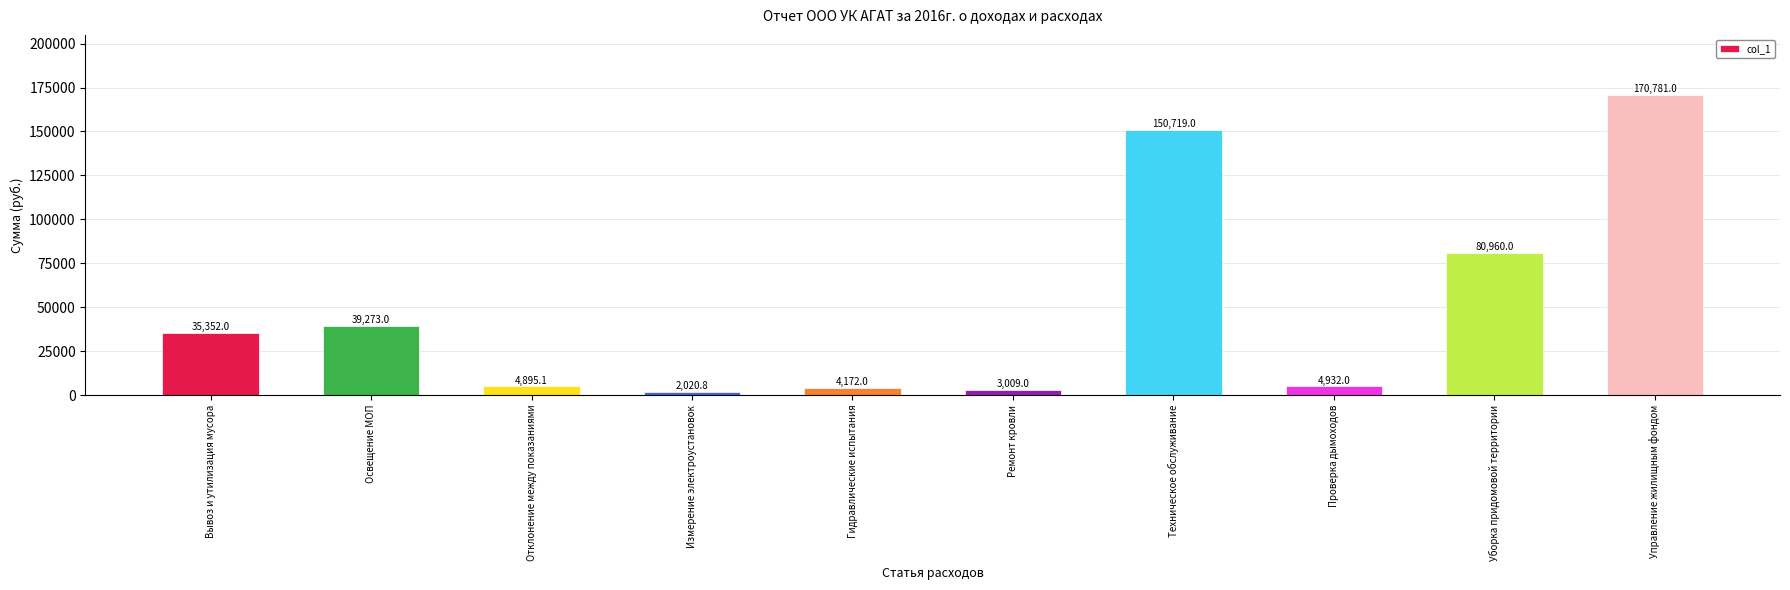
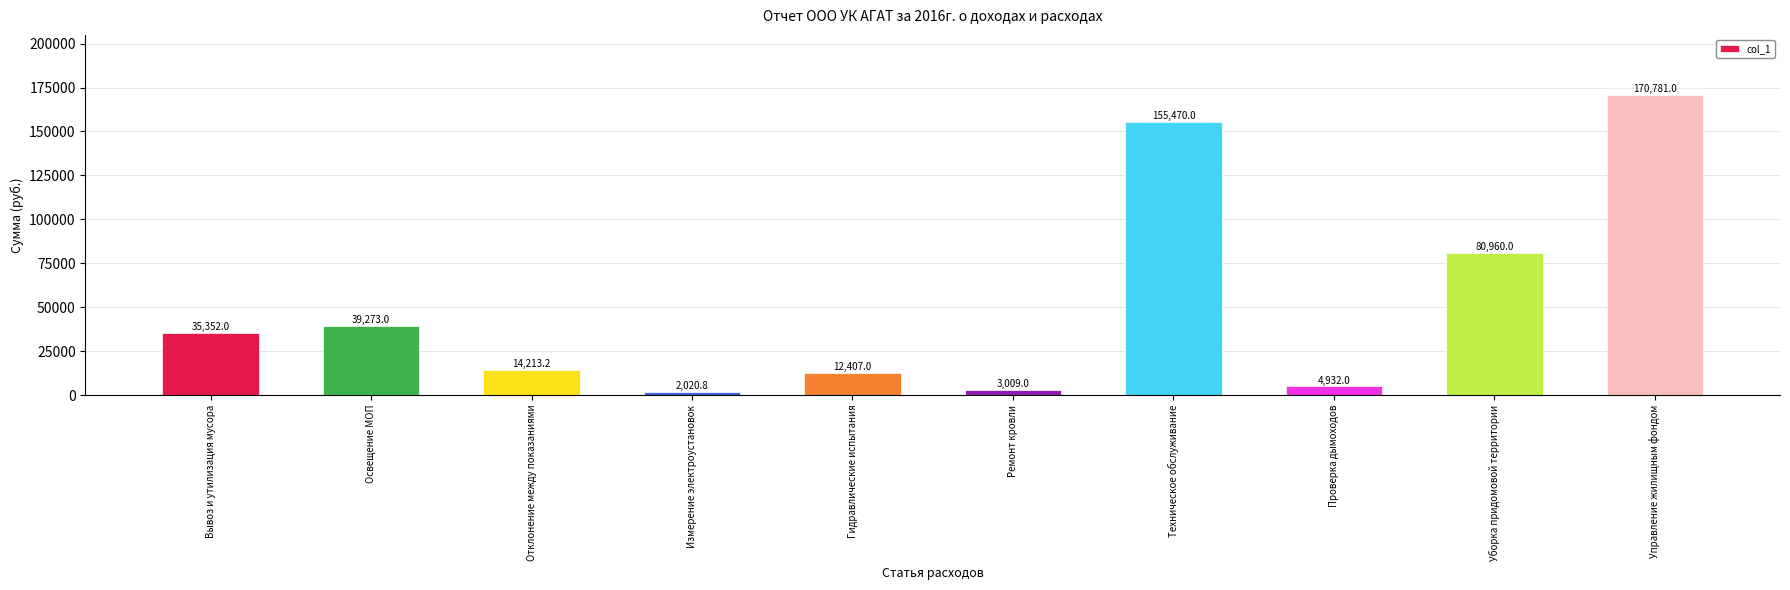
Отклонение между показаниями: 4,895.1 -> 14,213.2
Гидравлические испытания: 4,172.0 -> 12,407.0
Техническое обслуживание: 150,719.0 -> 155,470.0
